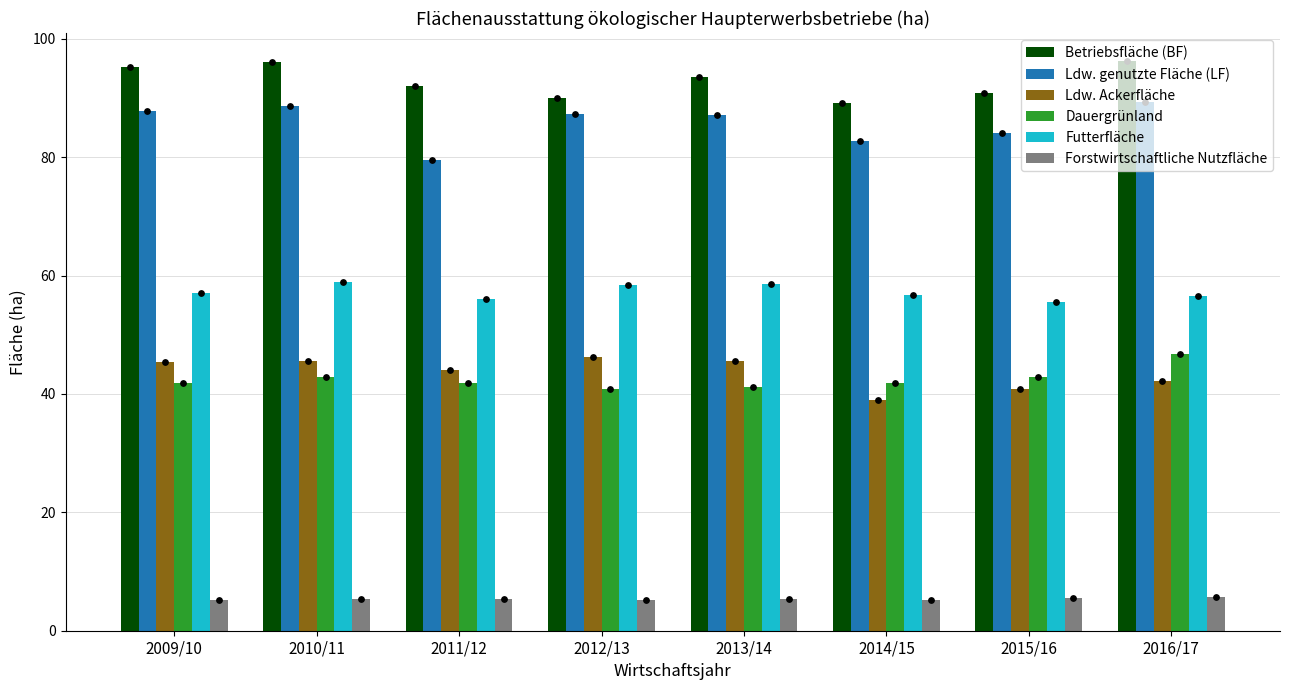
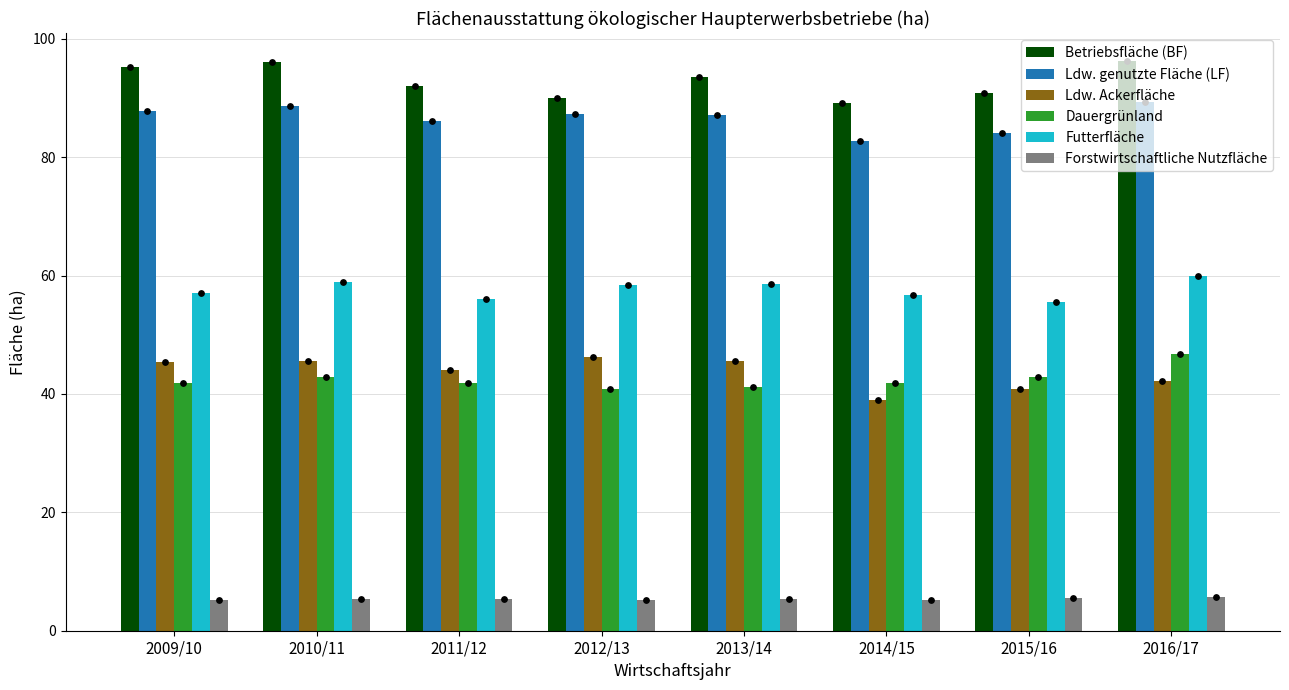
Ldw. genutzte Fläche (LF), 2011/12: 80 -> 86
Futterfläche, 2016/17: 56 -> 60
